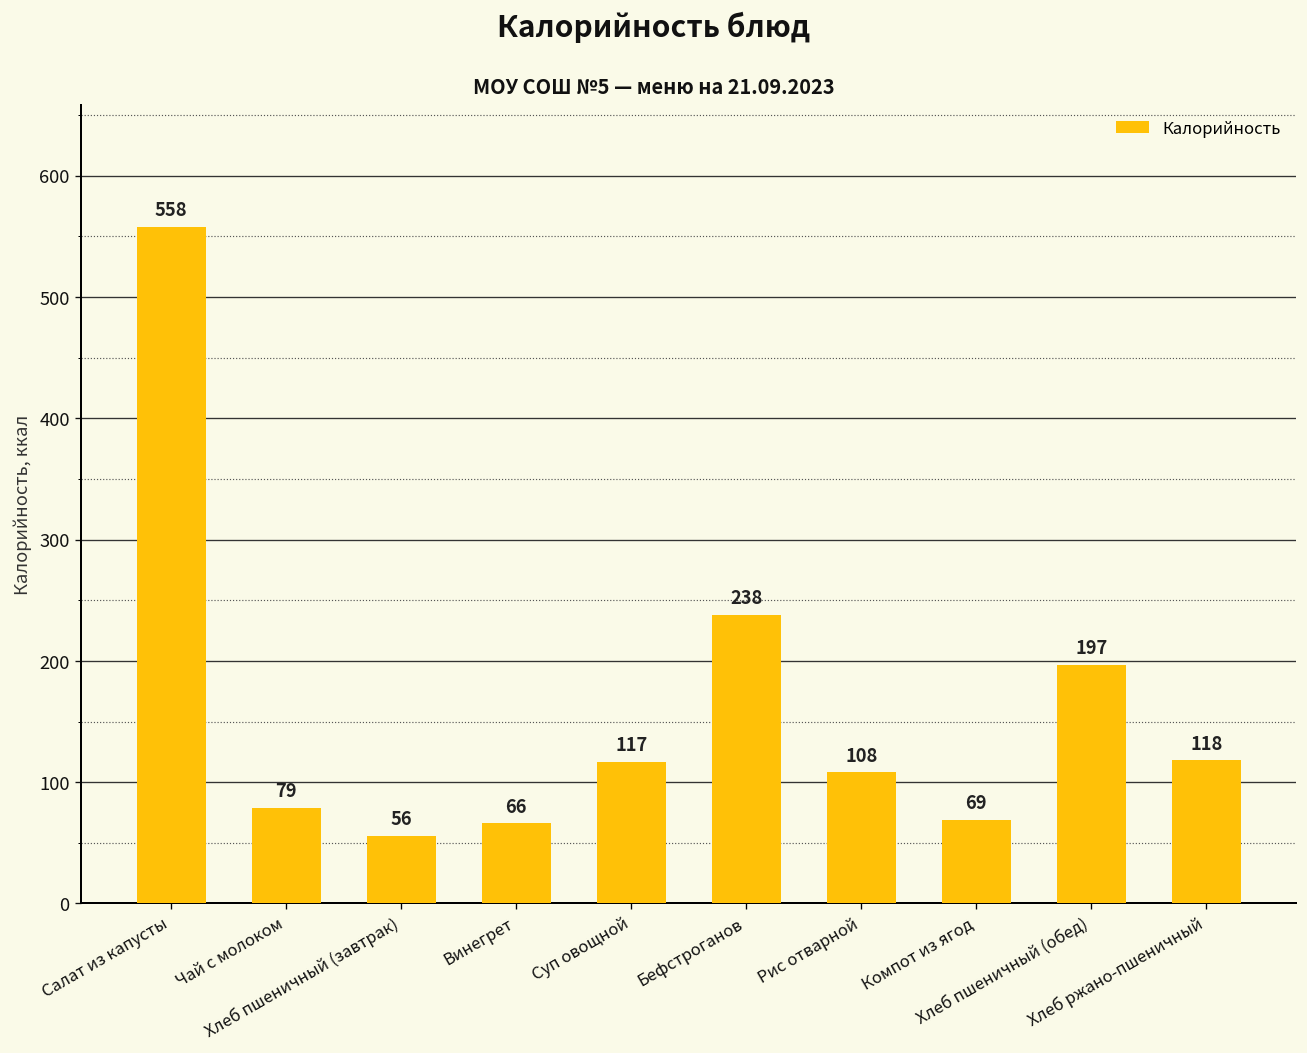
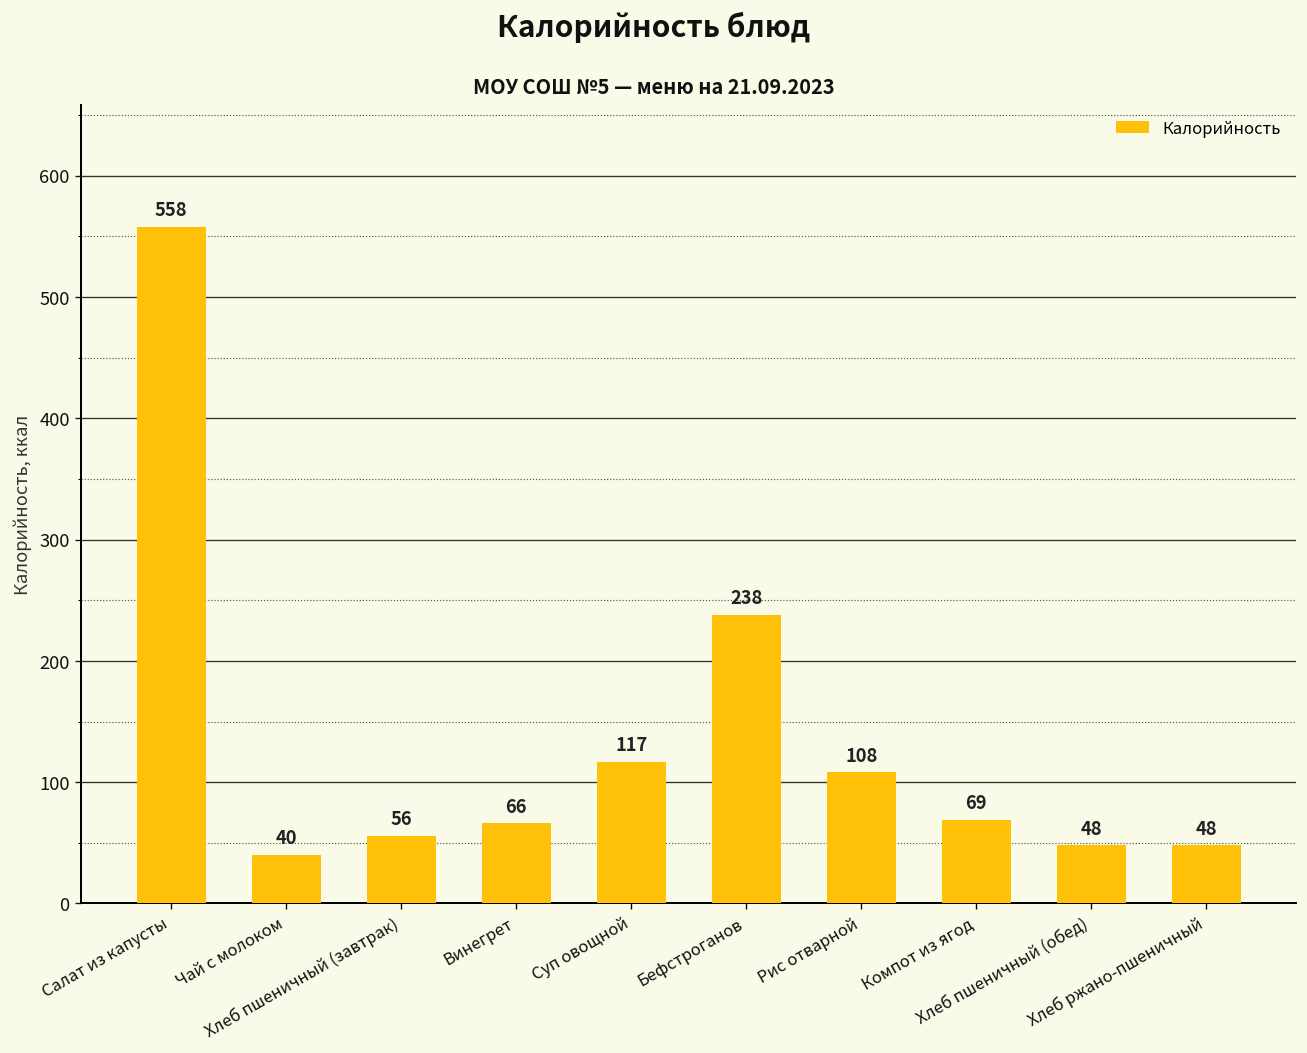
Чай с молоком: 79 -> 40
Хлеб пшеничный (обед): 197 -> 48
Хлеб ржано-пшеничный: 118 -> 48
